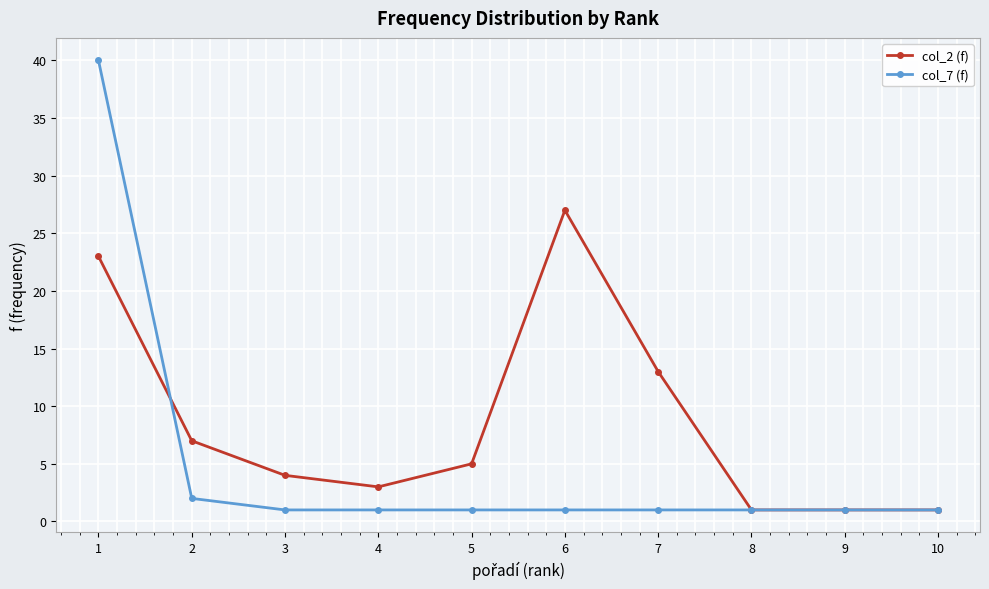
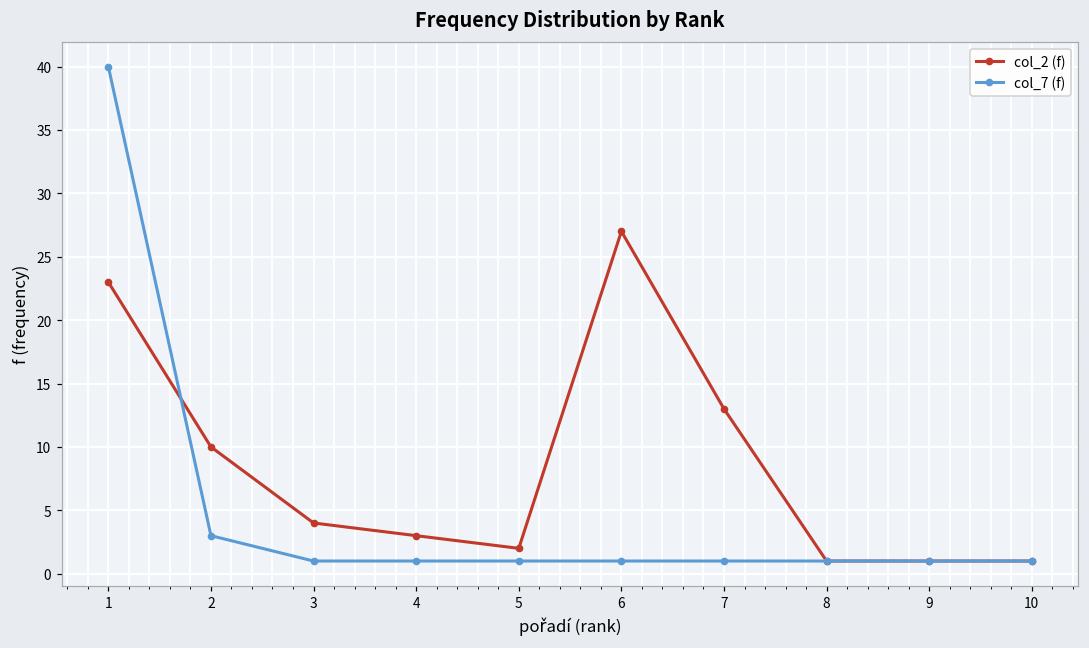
col_2 (f), 2: 7 -> 10
col_7 (f), 2: 2 -> 3
col_2 (f), 5: 5 -> 2
